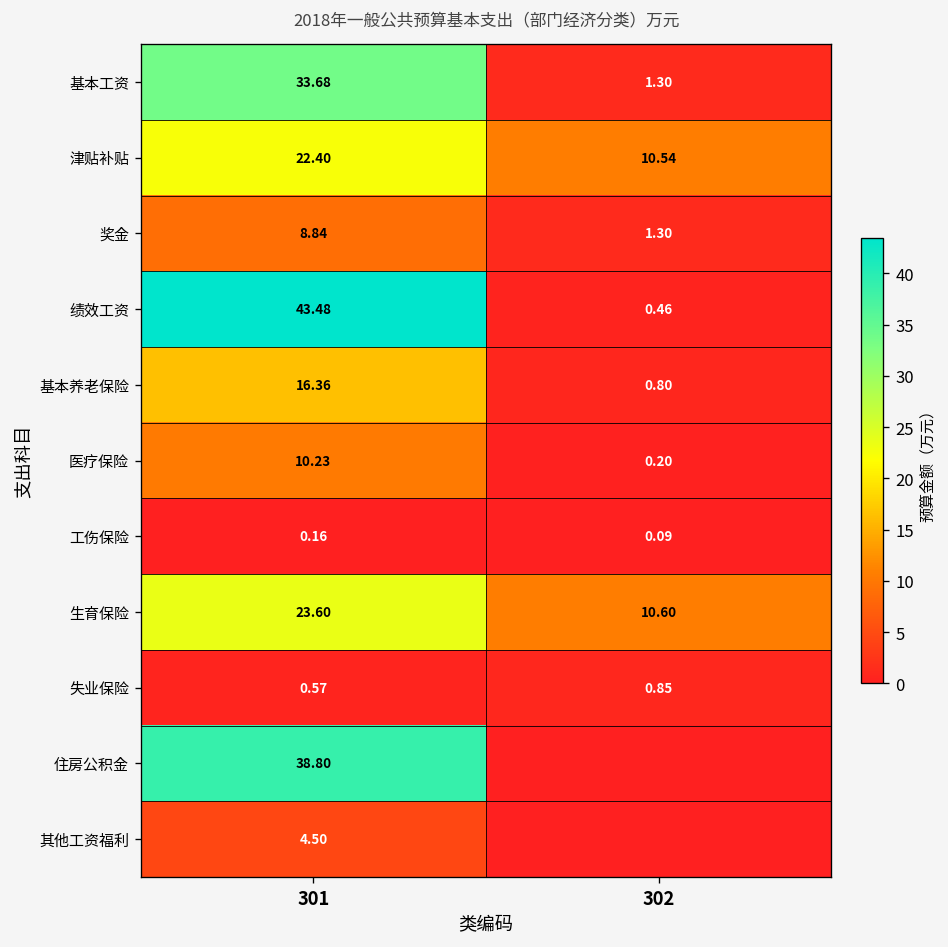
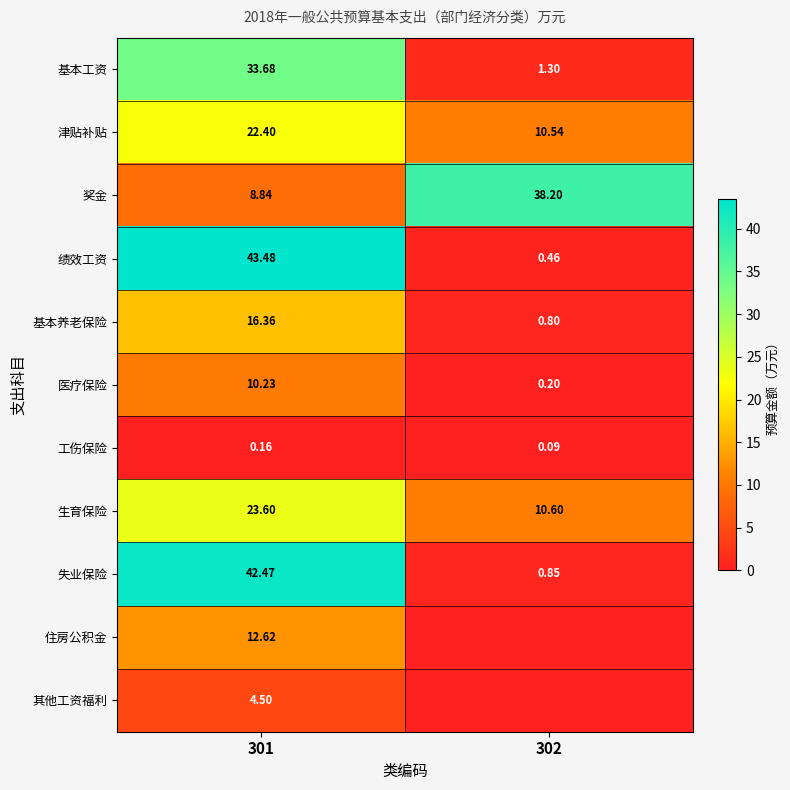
奖金, 302: 1.30 -> 38.20
失业保险, 301: 0.57 -> 42.47
住房公积金, 301: 38.80 -> 12.62
